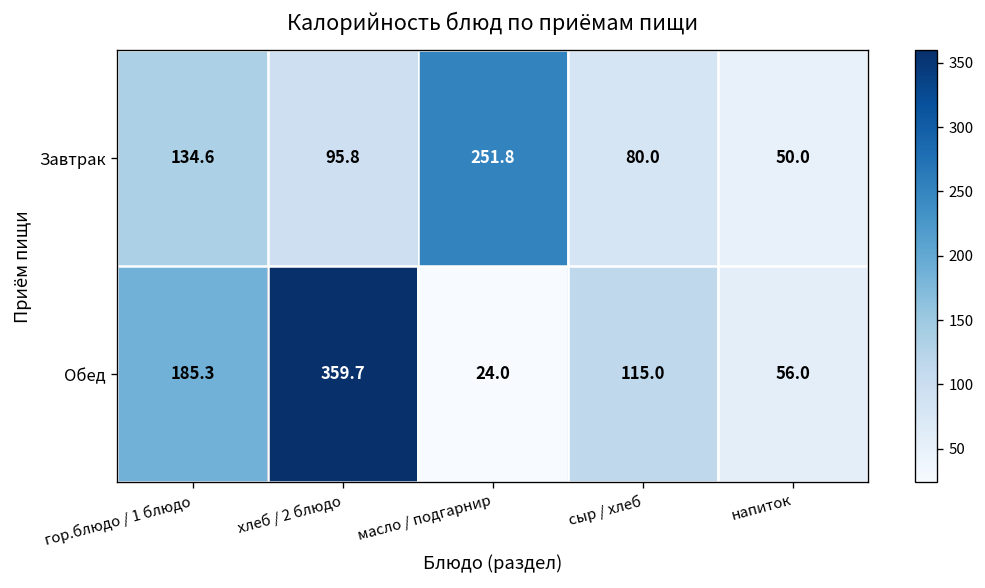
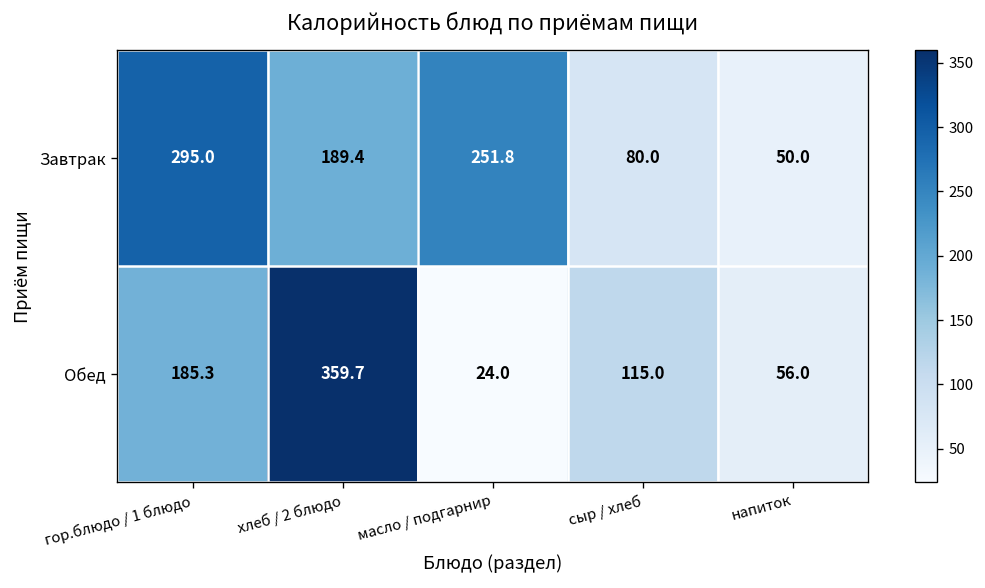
Завтрак, гор.блюдо / 1 блюдо: 134.6 -> 295.0
Завтрак, хлеб / 2 блюдо: 95.8 -> 189.4
